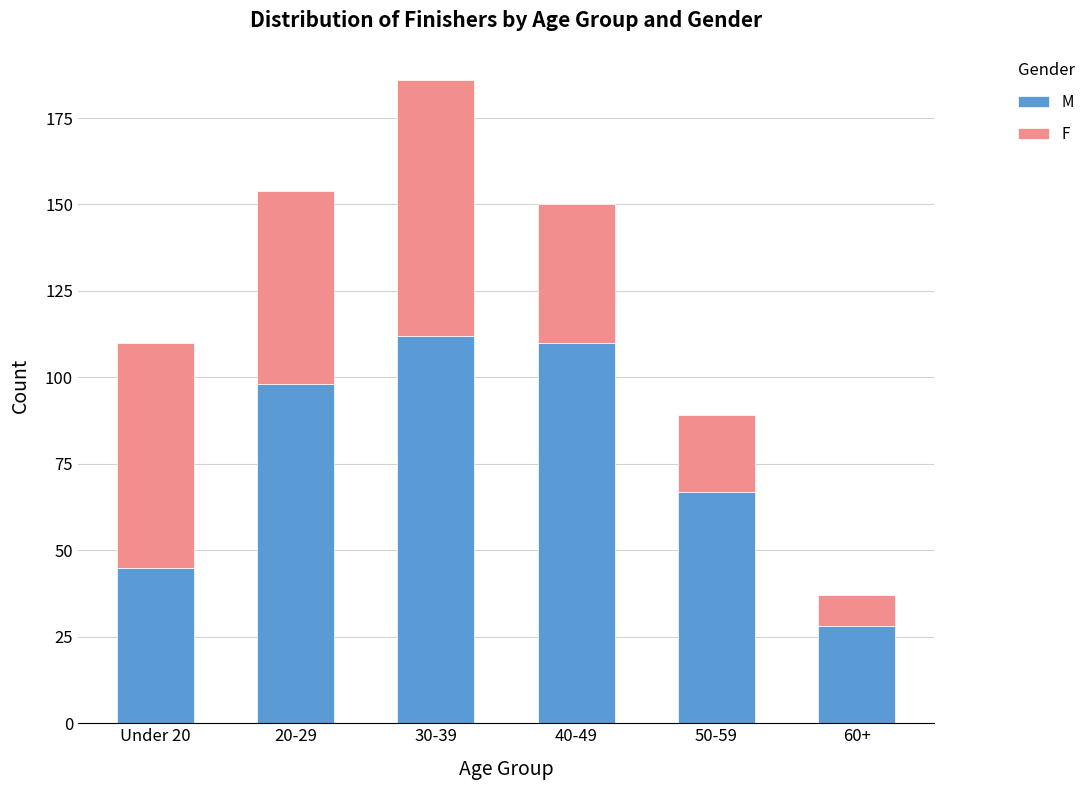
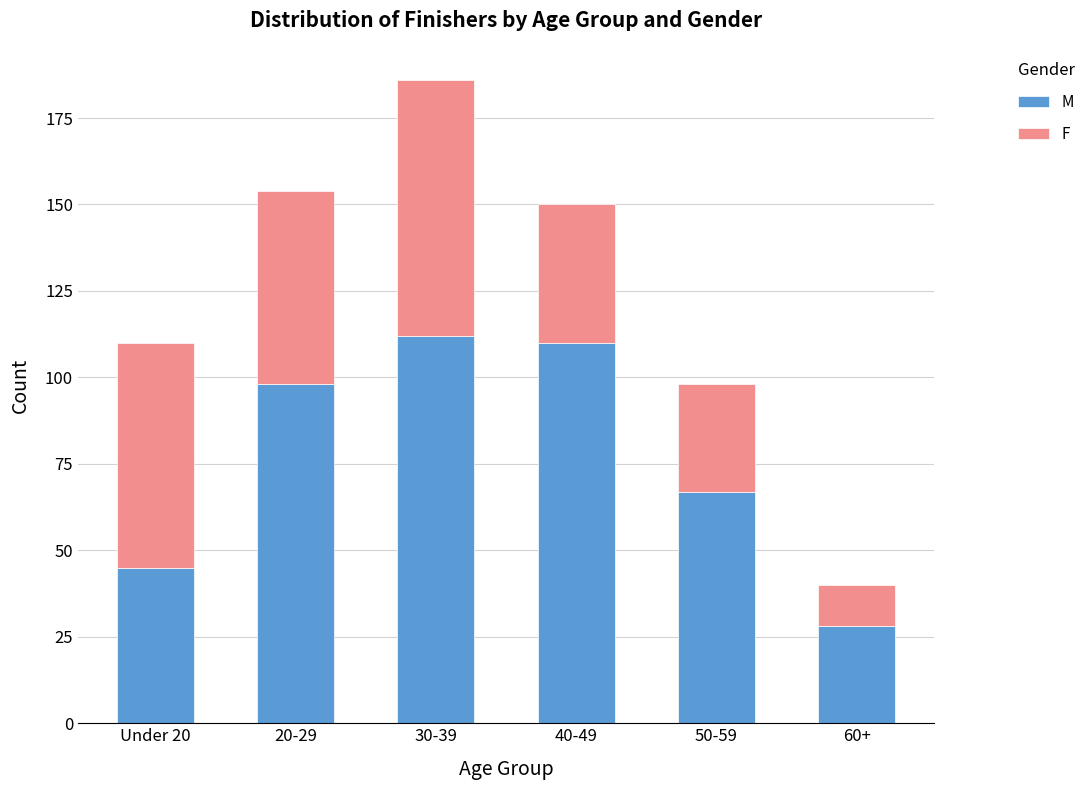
F, 50-59: 22 -> 31
F, 60+: 9 -> 12
